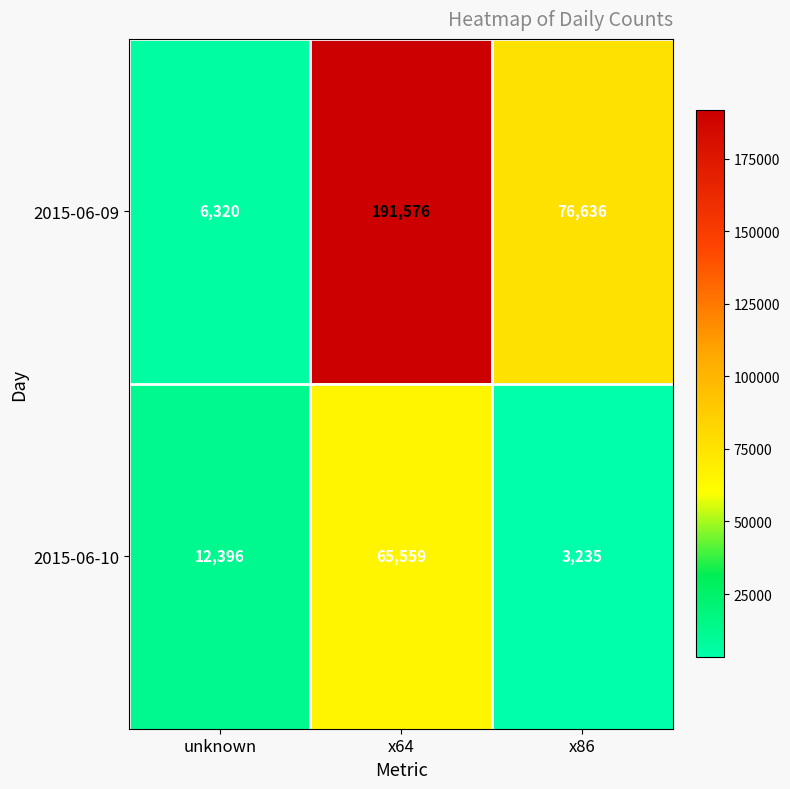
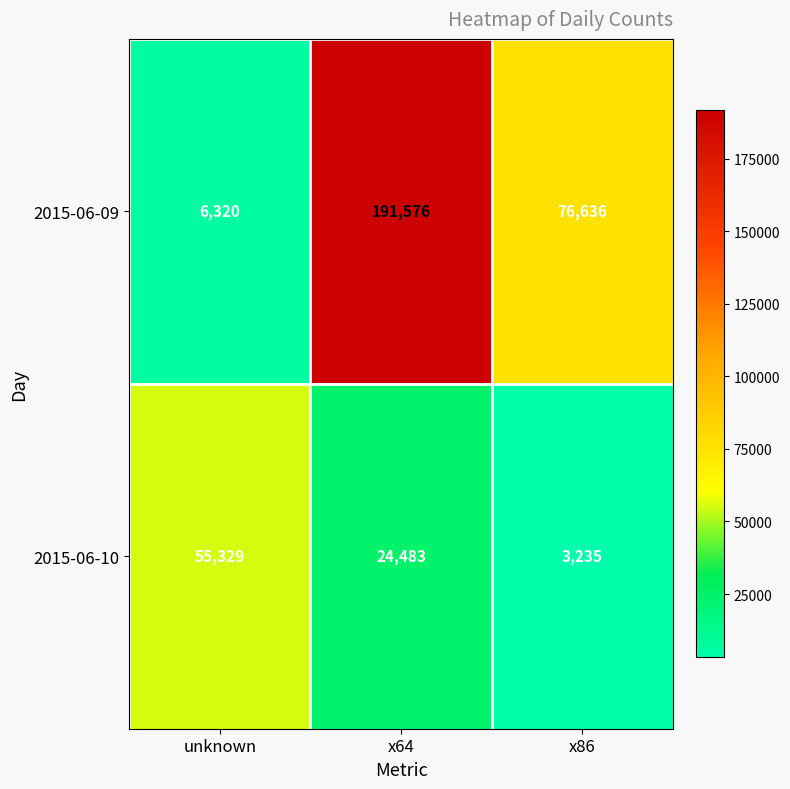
2015-06-10, unknown: 12,396 -> 55,329
2015-06-10, x64: 65,559 -> 24,483
